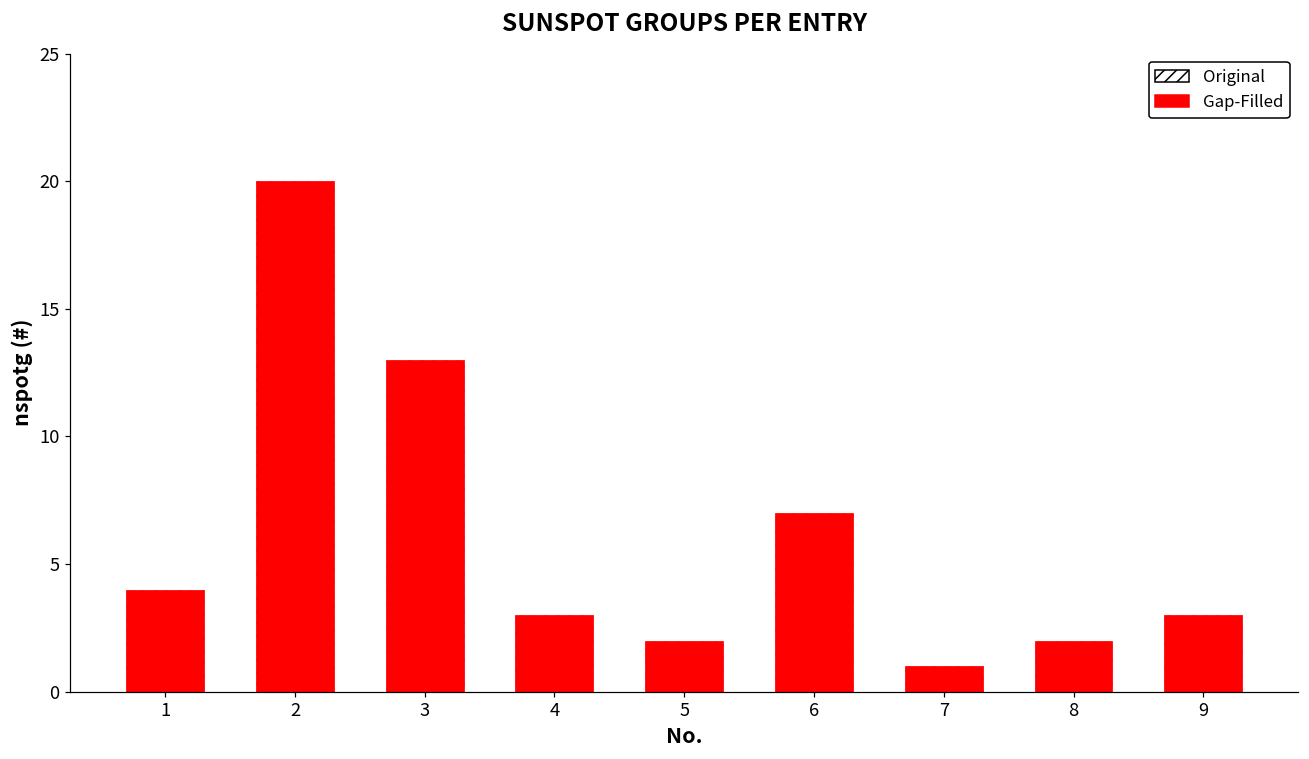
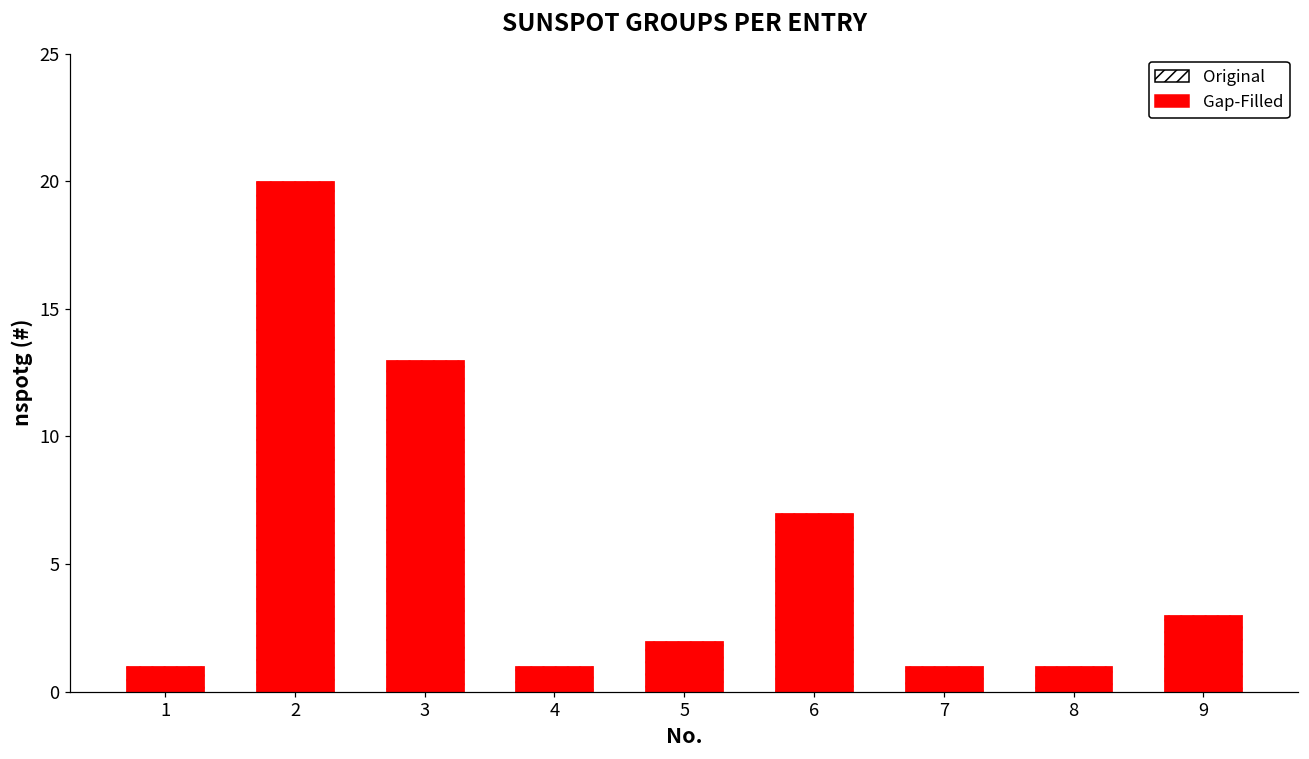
1: 4 -> 1
4: 3 -> 1
8: 2 -> 1
